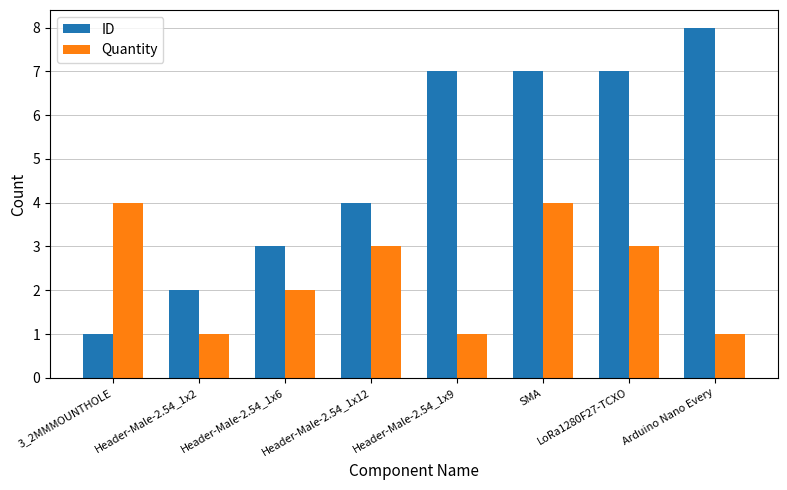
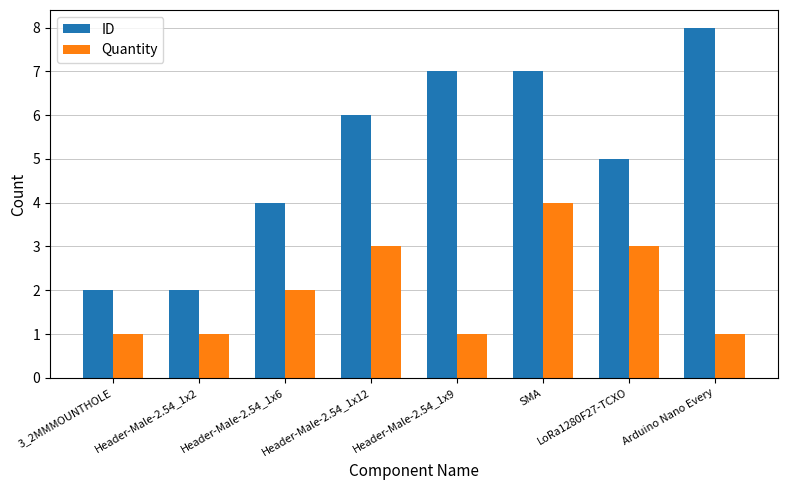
ID, 3_2MMMOUNTHOLE: 1 -> 2
Quantity, 3_2MMMOUNTHOLE: 4 -> 1
ID, Header-Male-2.54_1x6: 3 -> 4
ID, Header-Male-2.54_1x12: 4 -> 6
ID, LoRa1280F27-TCXO: 7 -> 5
